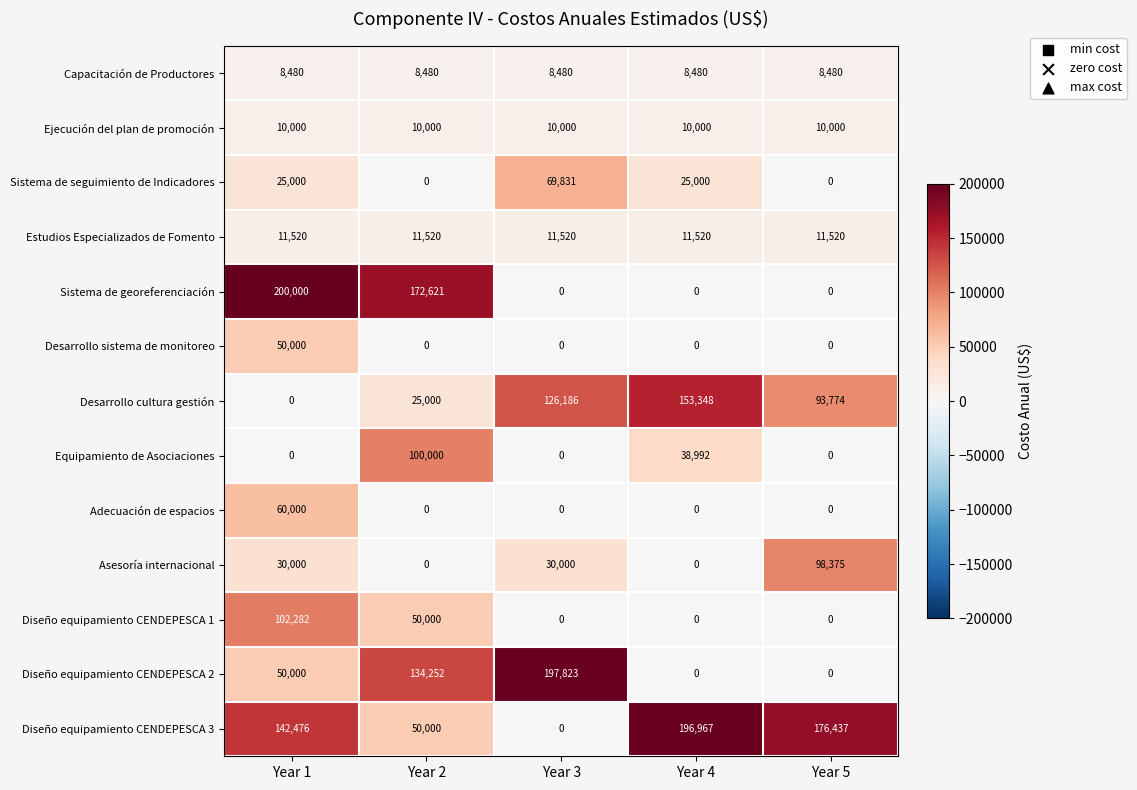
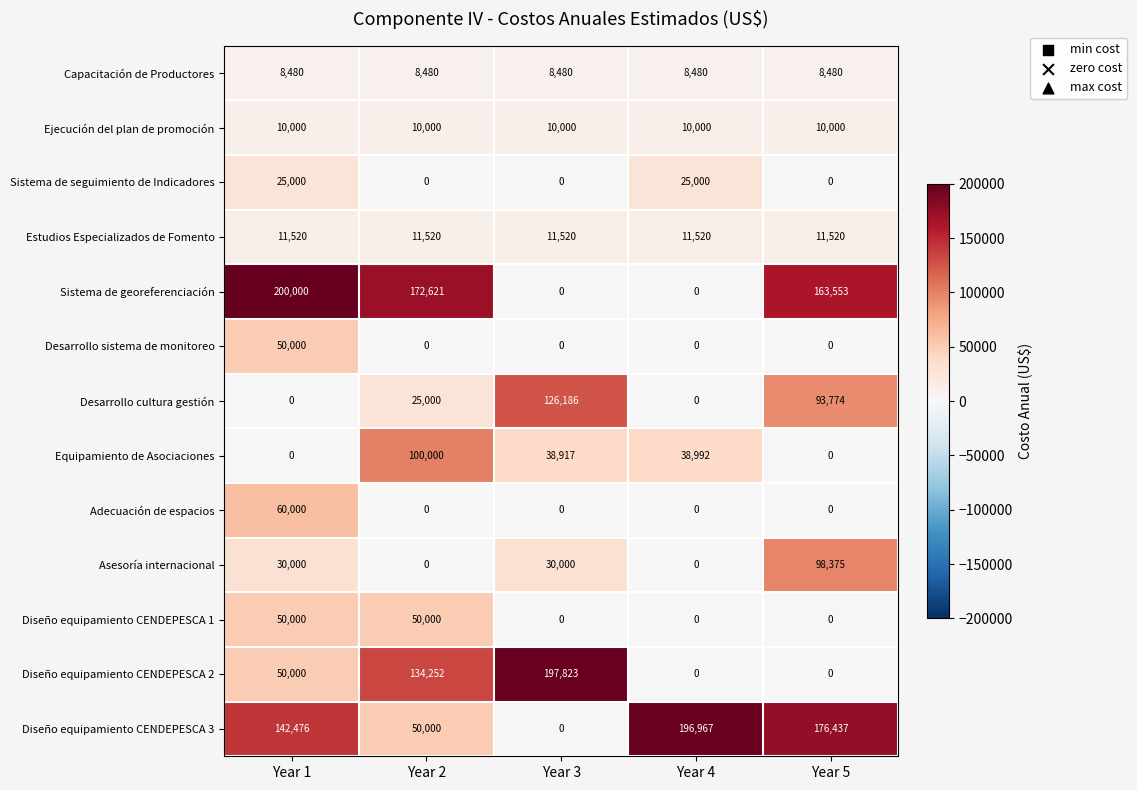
Sistema de seguimiento de Indicadores, Year 3: 69,831 -> 0
Sistema de georeferenciación, Year 5: 0 -> 163,553
Desarrollo cultura gestión, Year 4: 153,348 -> 0
Equipamiento de Asociaciones, Year 3: 0 -> 38,917
Diseño equipamiento CENDEPESCA 1, Year 1: 102,282 -> 50,000
